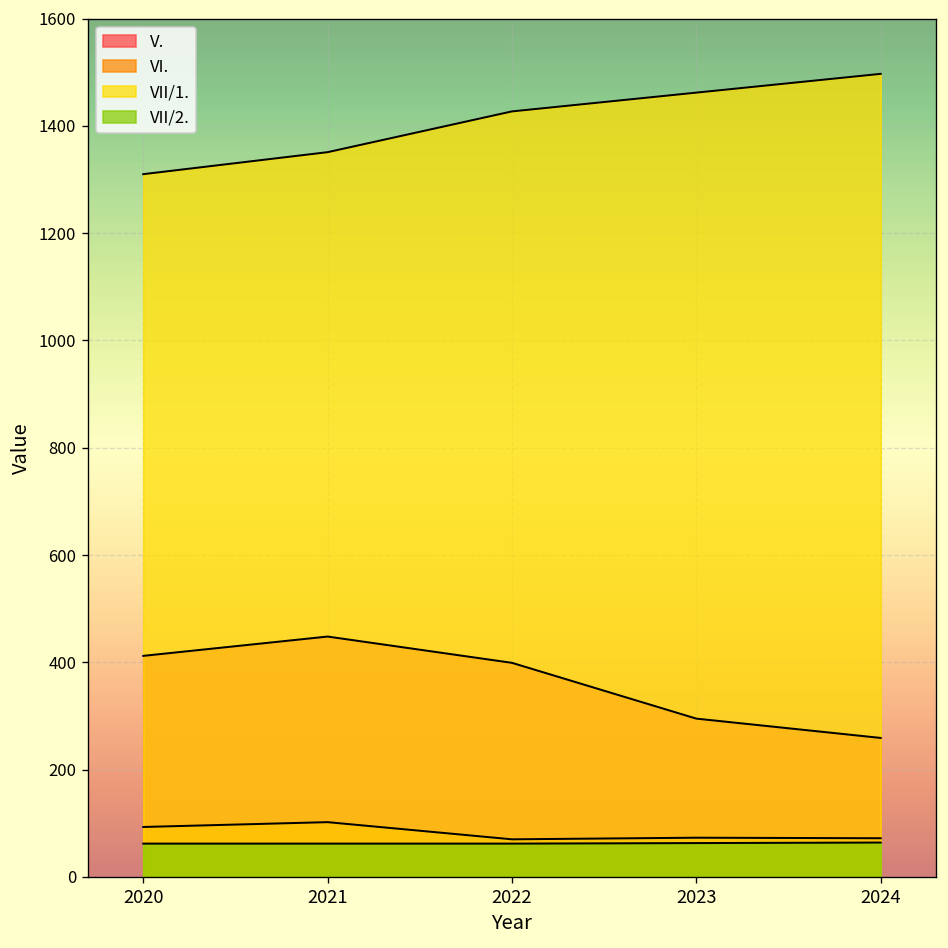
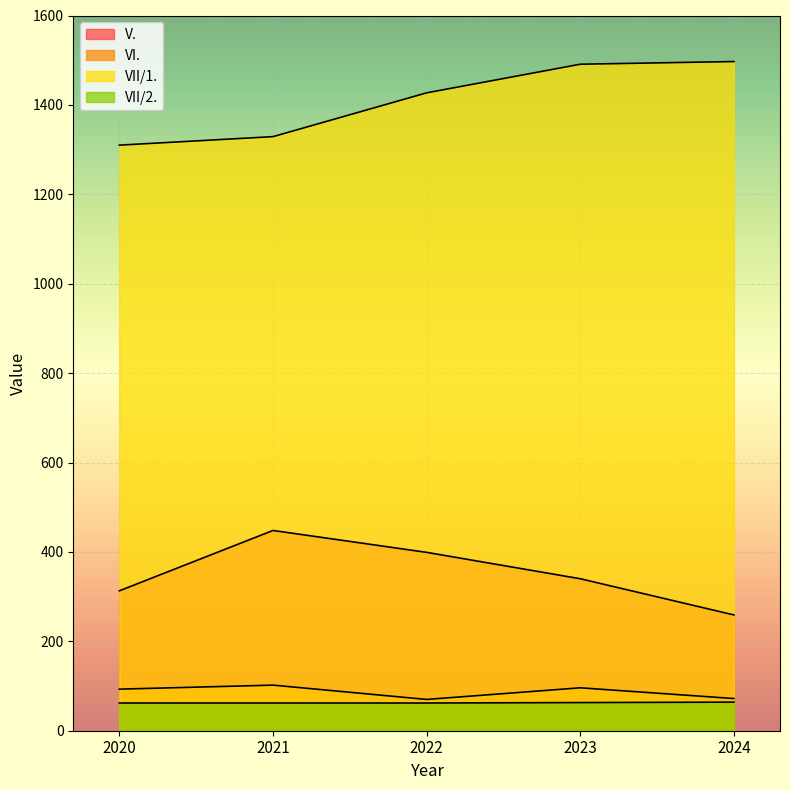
V., 2020: 410 -> 310
VII/1., 2021: 1350 -> 1330
V., 2023: 300 -> 340
VI., 2023: 70 -> 100
VII/1., 2023: 1460 -> 1490
